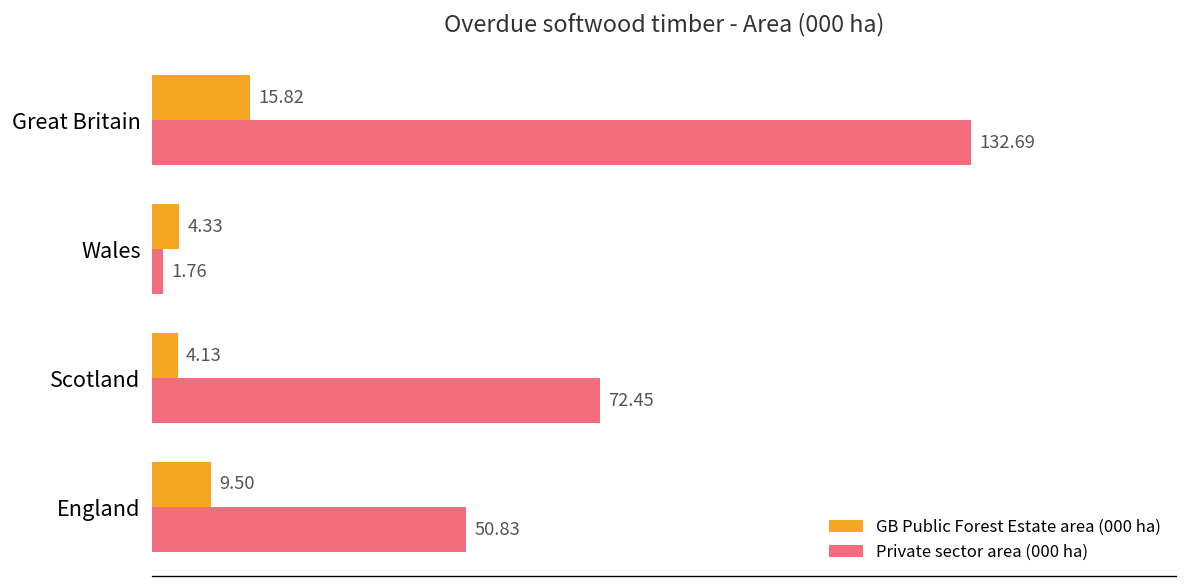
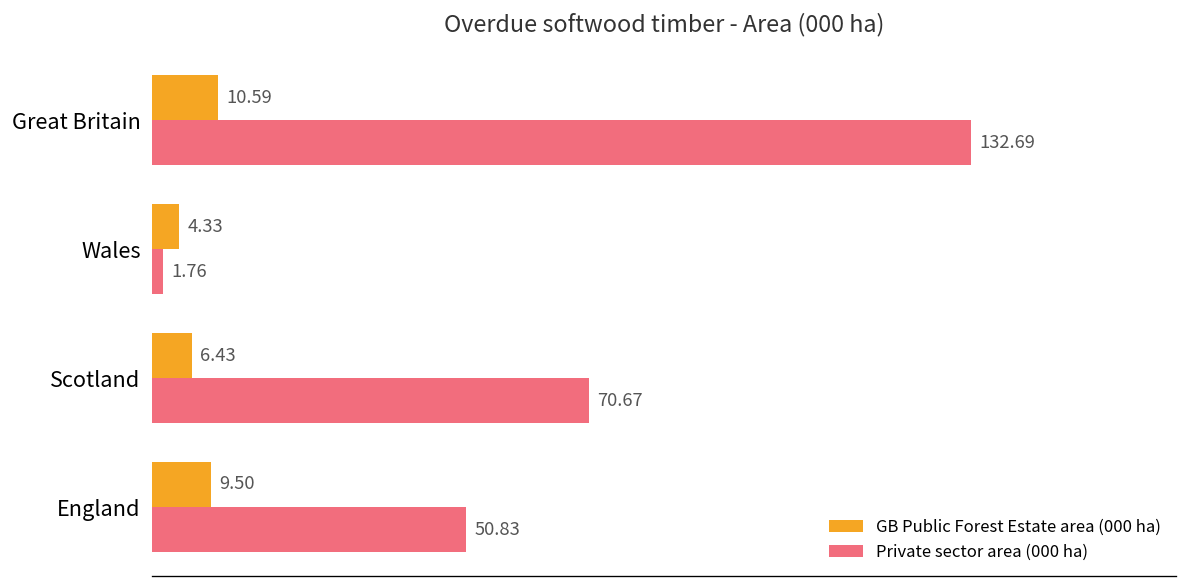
GB Public Forest Estate area (000 ha), Great Britain: 15.82 -> 10.59
GB Public Forest Estate area (000 ha), Scotland: 4.13 -> 6.43
Private sector area (000 ha), Scotland: 72.45 -> 70.67
